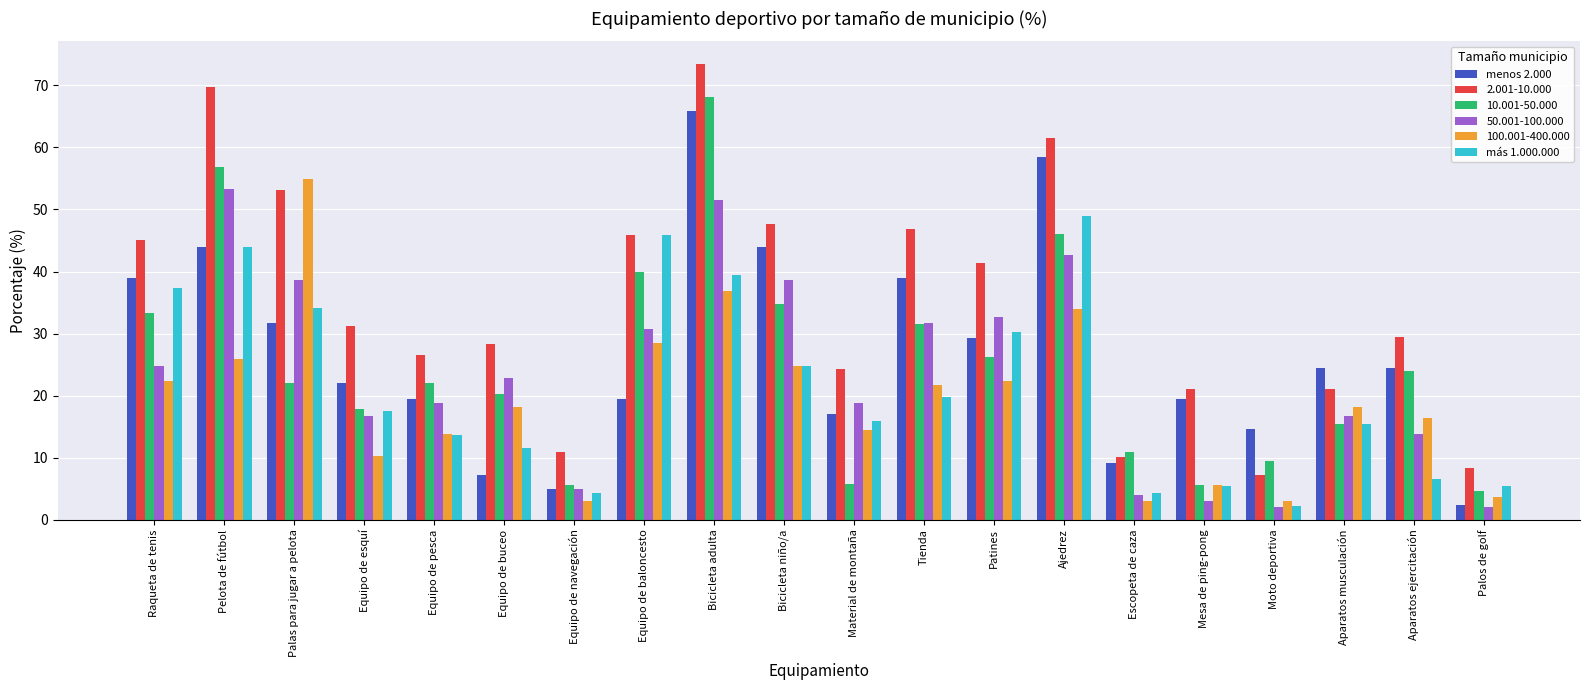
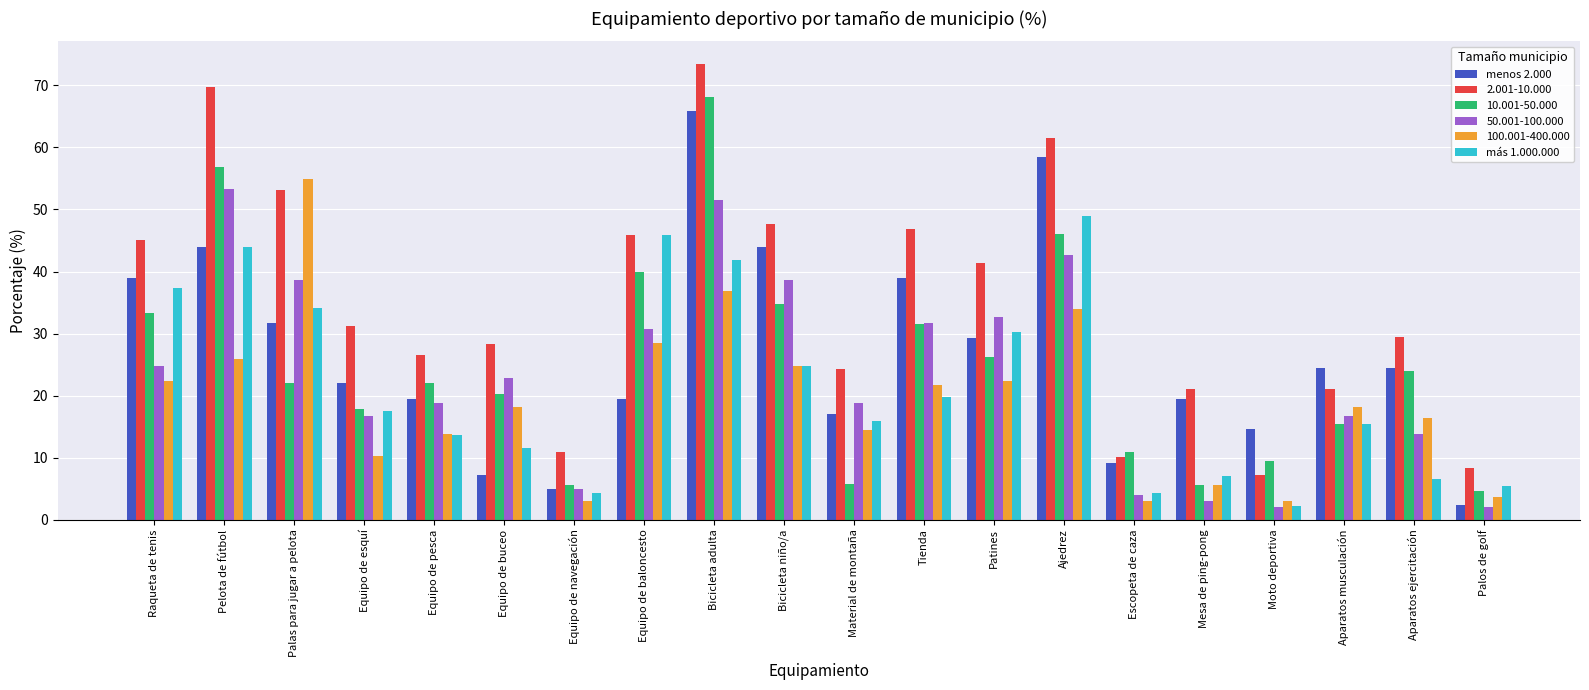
más 1.000.000, Bicicleta adulta: 40 -> 42
más 1.000.000, Mesa de ping-pong: 5 -> 7
